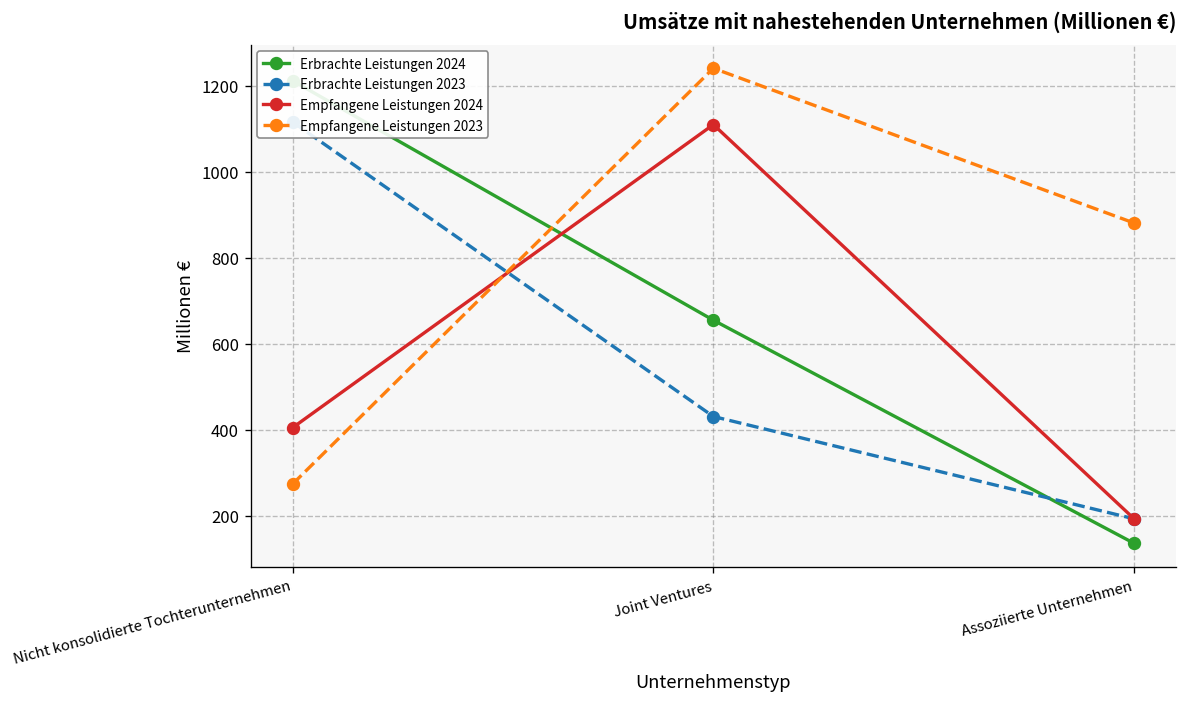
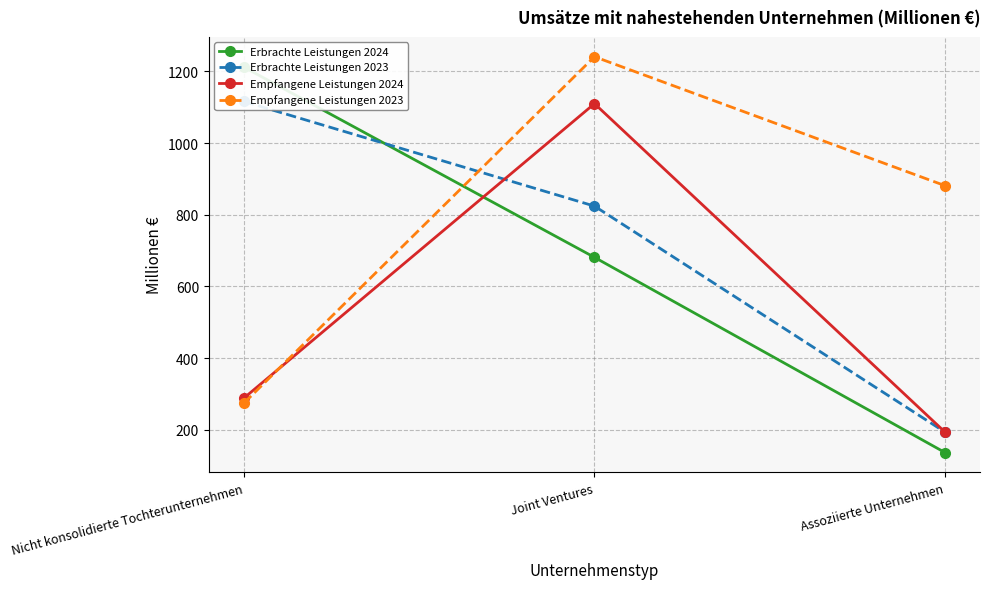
Empfangene Leistungen 2024, Nicht konsolidierte Tochterunternehmen: 410 -> 290
Erbrachte Leistungen 2024, Joint Ventures: 660 -> 680
Erbrachte Leistungen 2023, Joint Ventures: 430 -> 820
